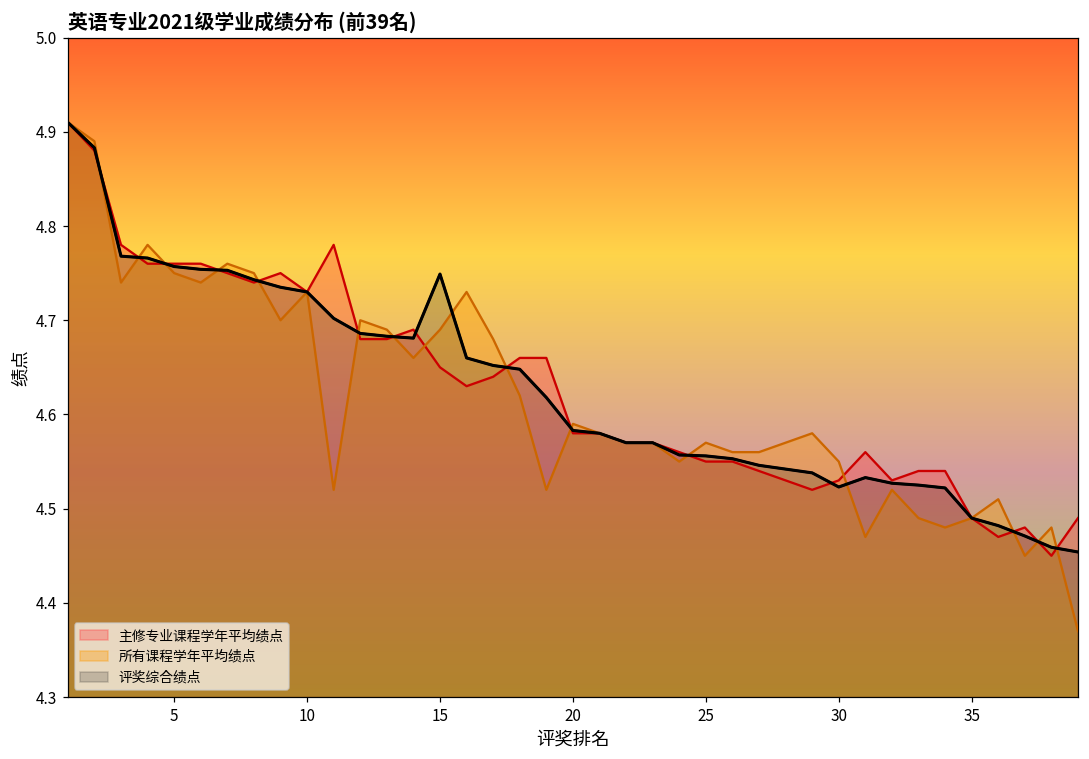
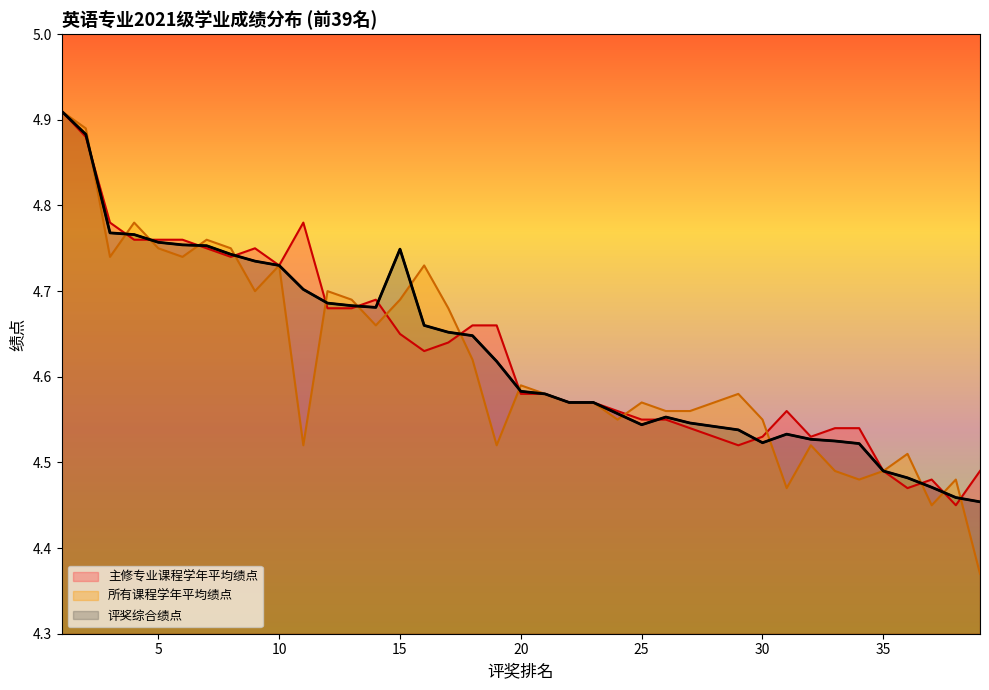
评奖综合绩点, 25: 4.56 -> 4.54
